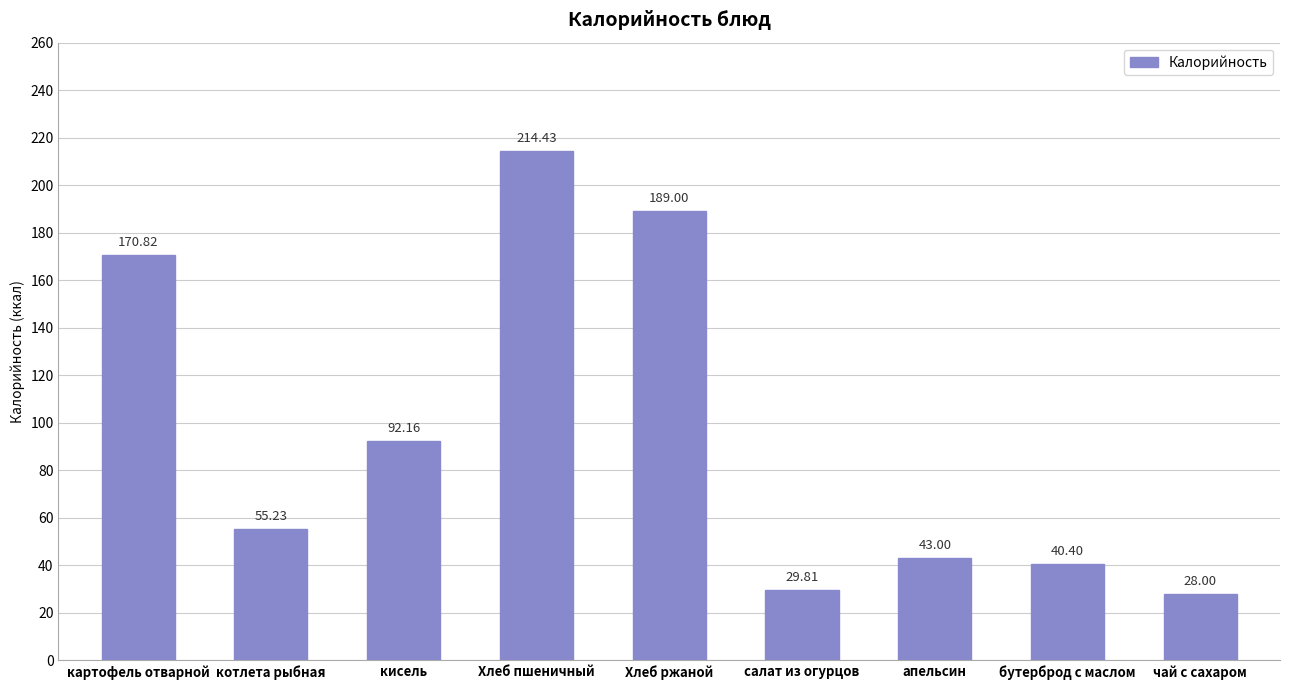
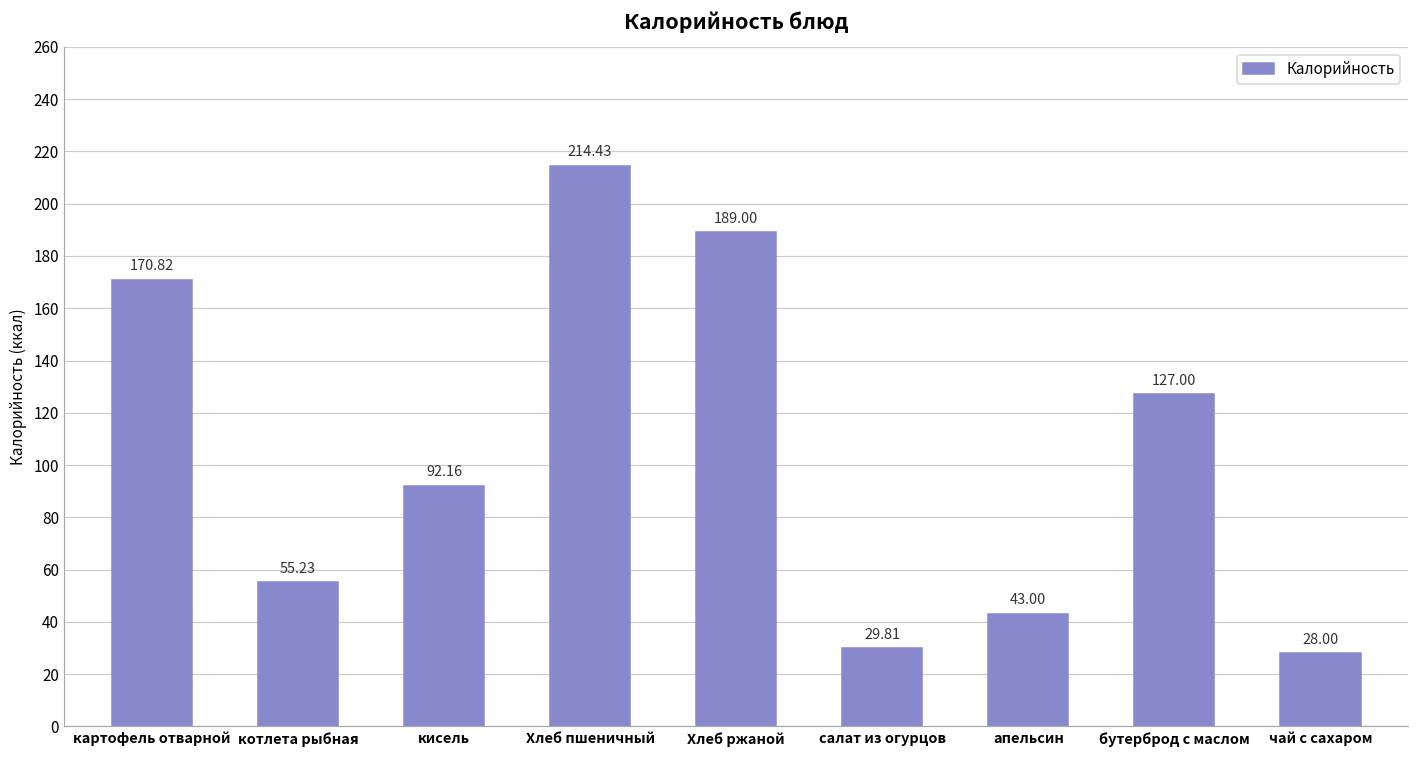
бутерброд с маслом: 40.40 -> 127.00
